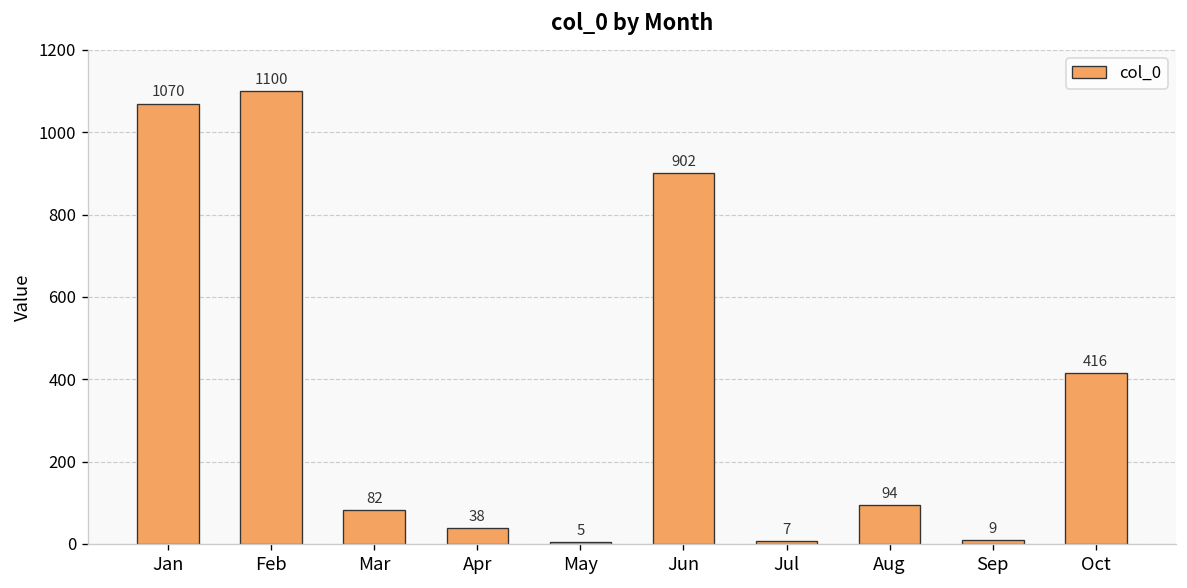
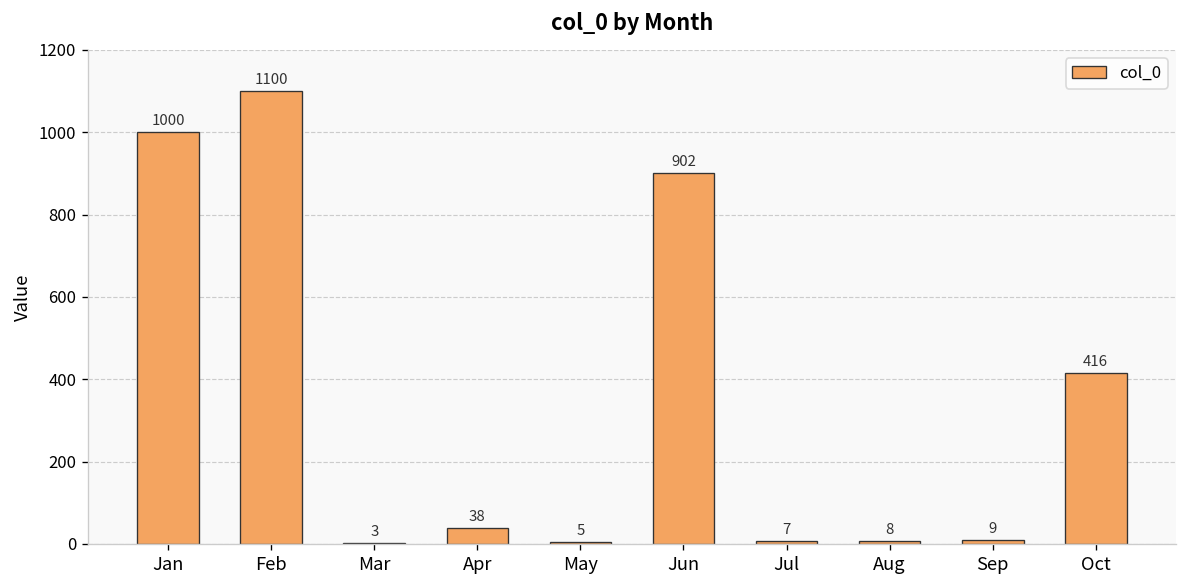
Jan: 1070 -> 1000
Mar: 82 -> 3
Aug: 94 -> 8
